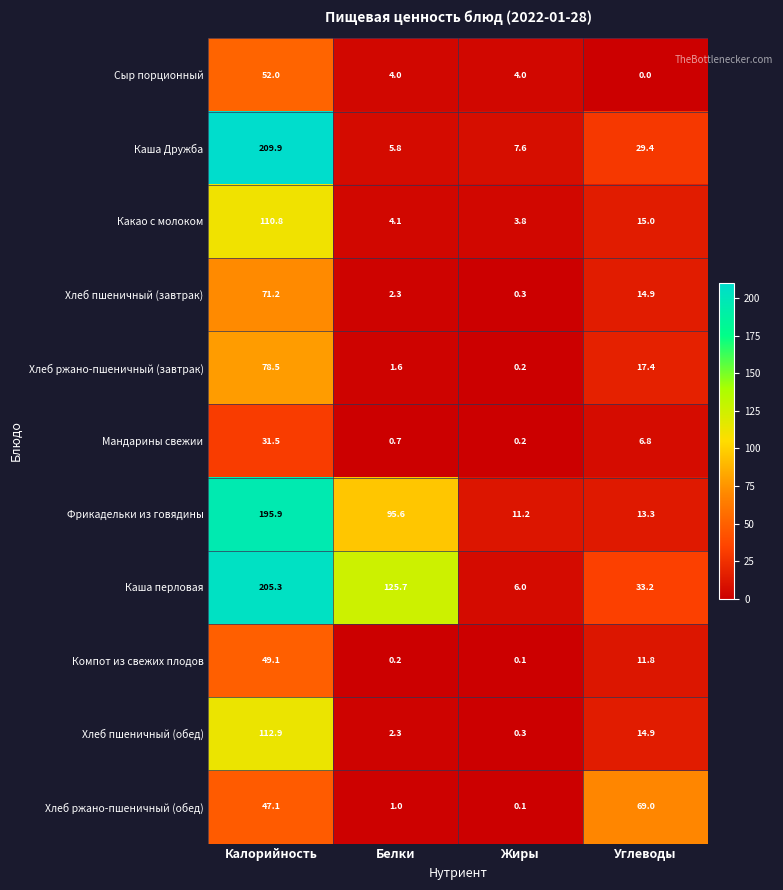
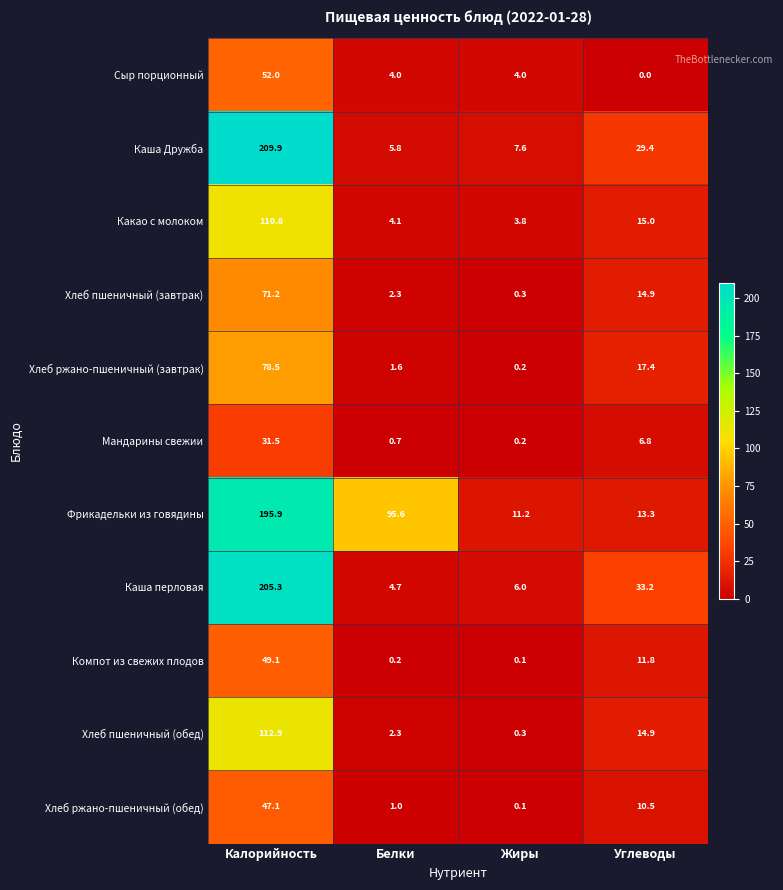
Каша перловая, Белки: 125.7 -> 4.7
Хлеб ржано-пшеничный (обед), Углеводы: 69.0 -> 10.5
